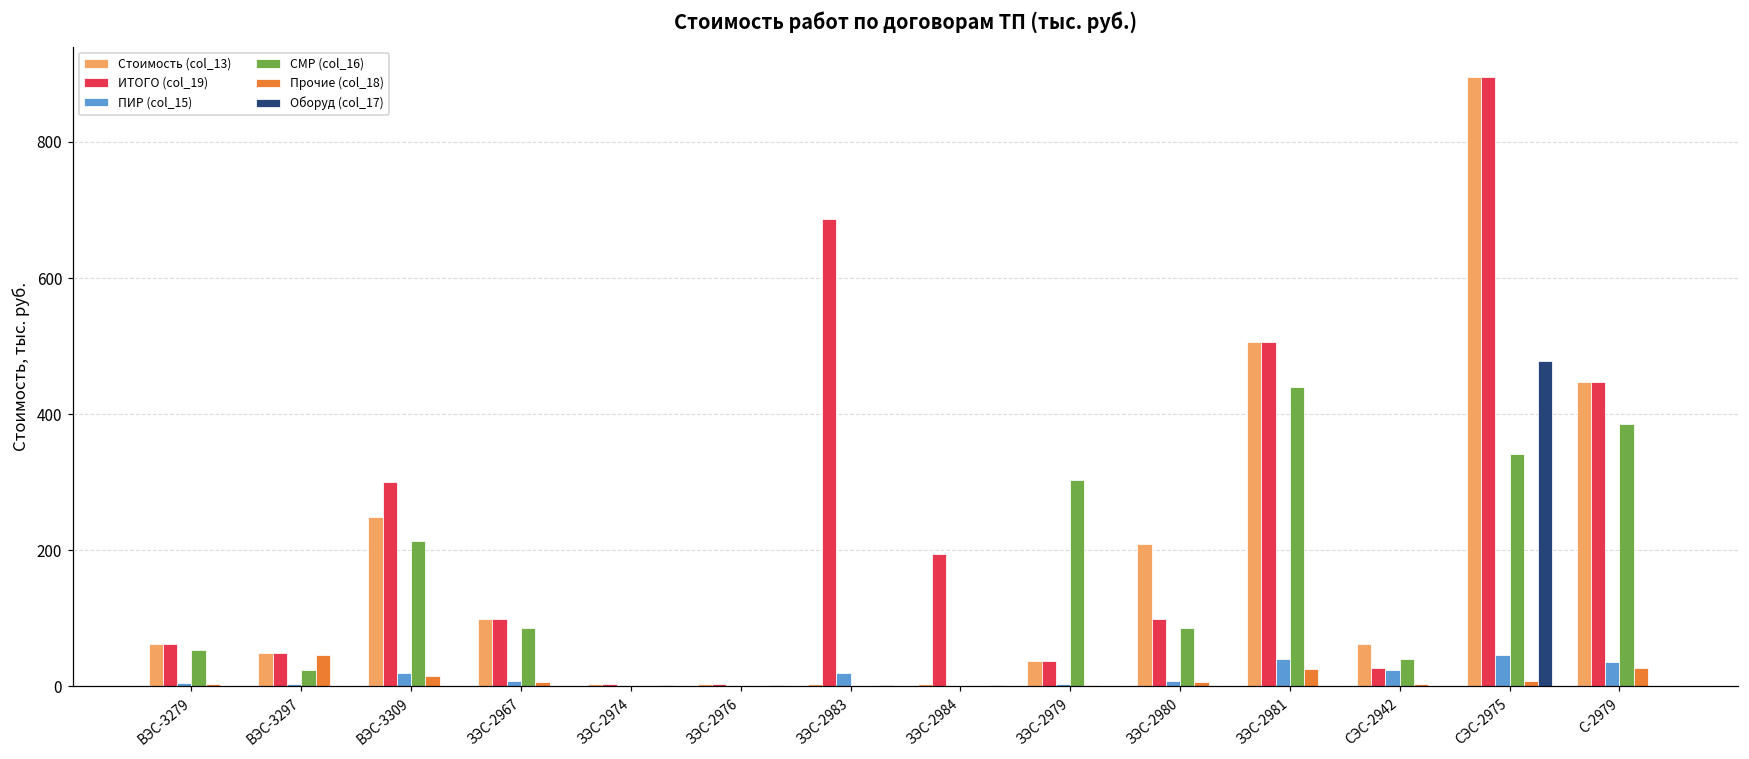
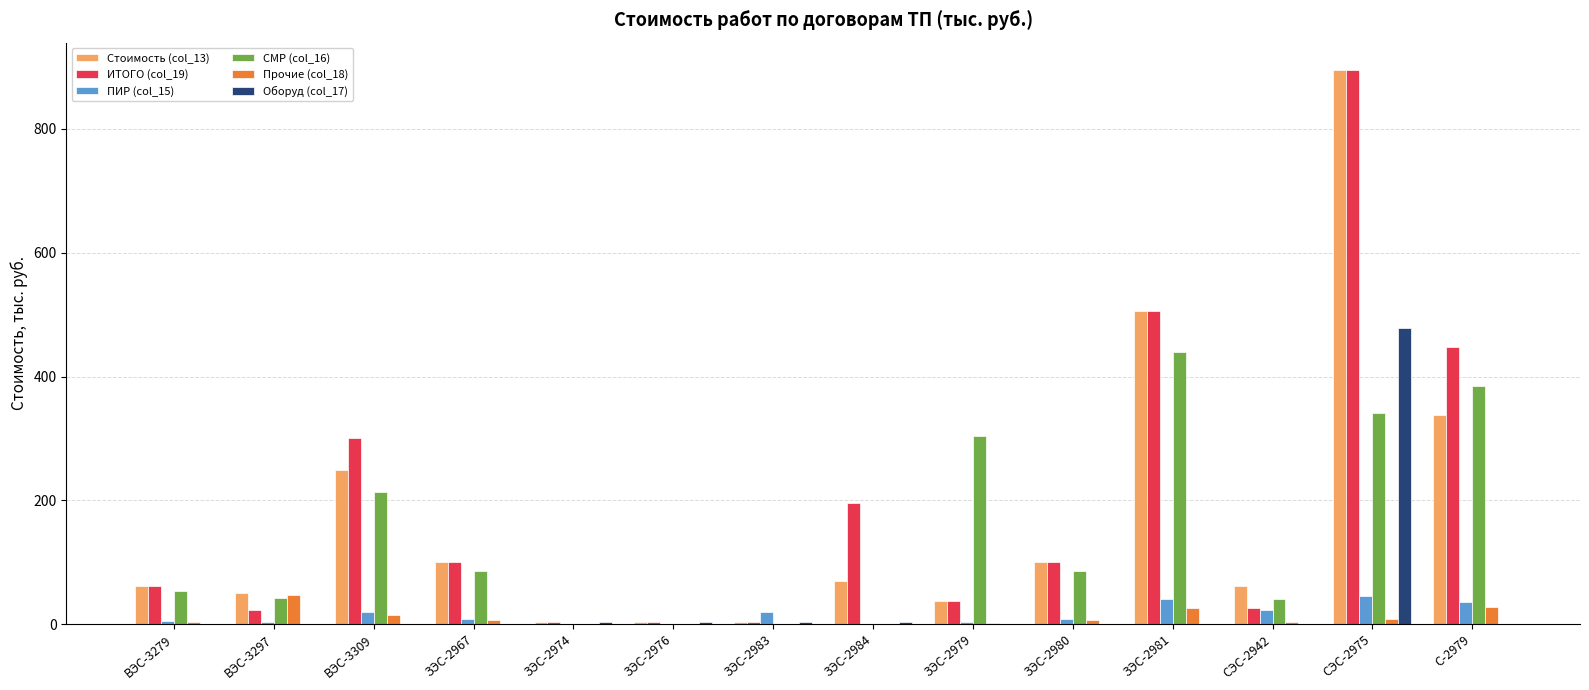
ИТОГО (col_19), ВЭС-3297: 50 -> 20
СМР (col_16), ВЭС-3297: 20 -> 40
ИТОГО (col_19), ЗЭС-2983: 690 -> 0
Стоимость (col_13), ЗЭС-2984: 0 -> 70
Стоимость (col_13), ЗЭС-2980: 210 -> 100
Стоимость (col_13), С-2979: 450 -> 340
